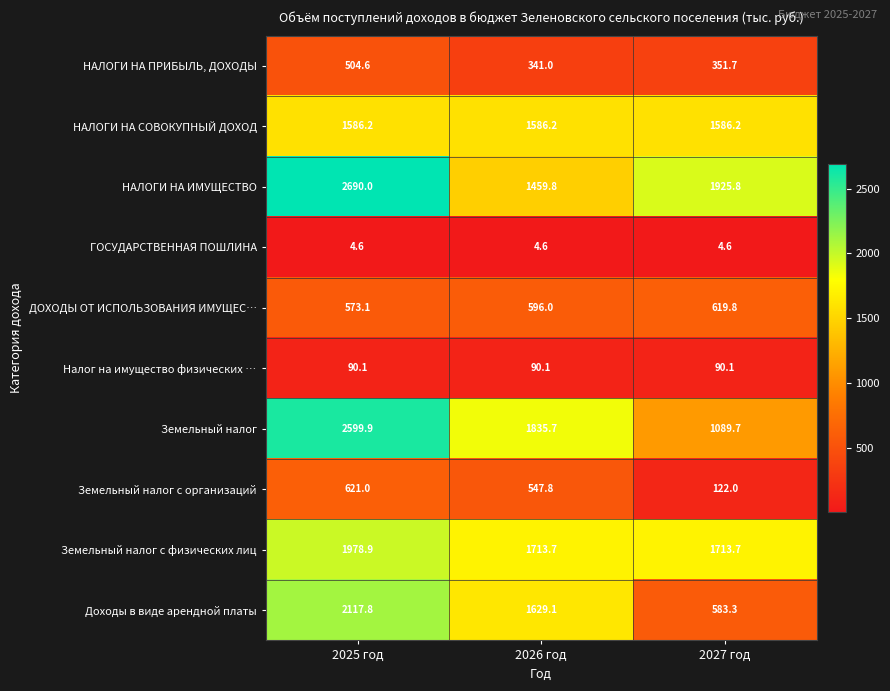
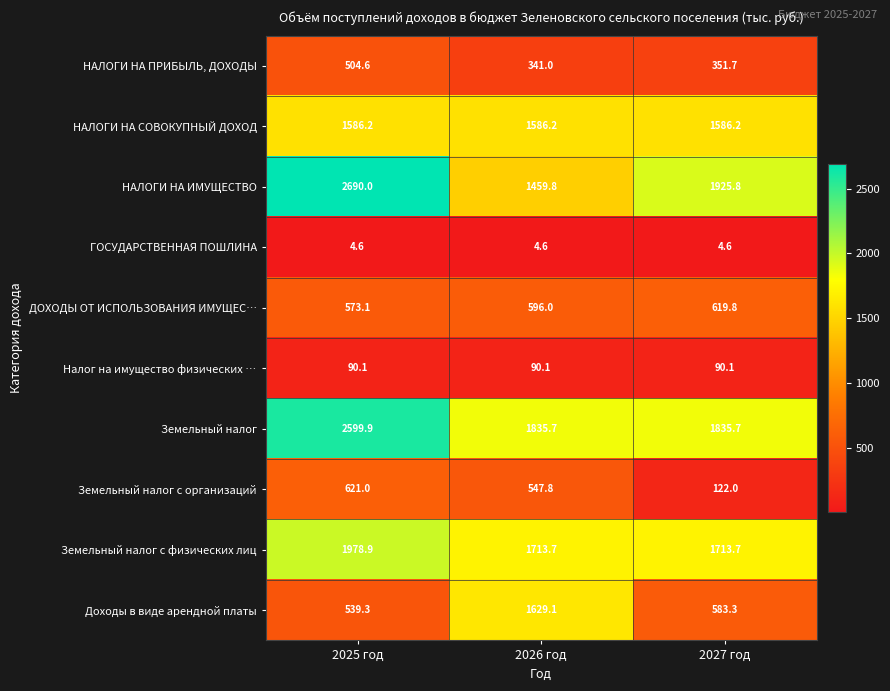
Земельный налог, 2027 год: 1089.7 -> 1835.7
Доходы в виде арендной платы, 2025 год: 2117.8 -> 539.3
